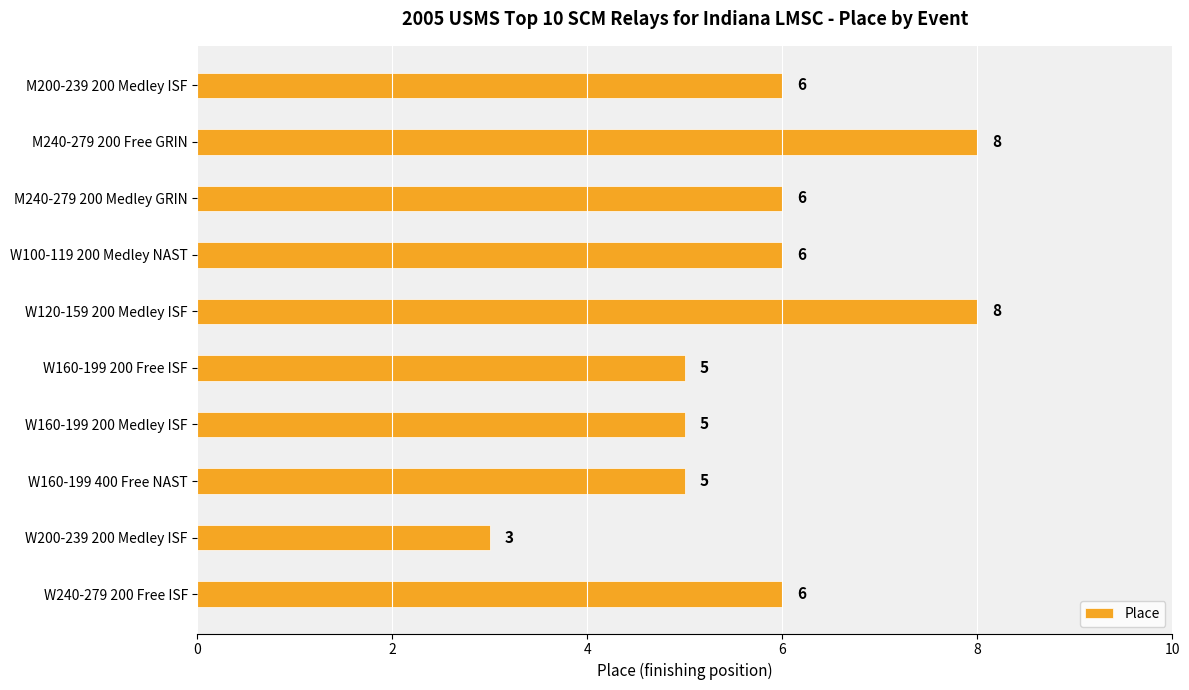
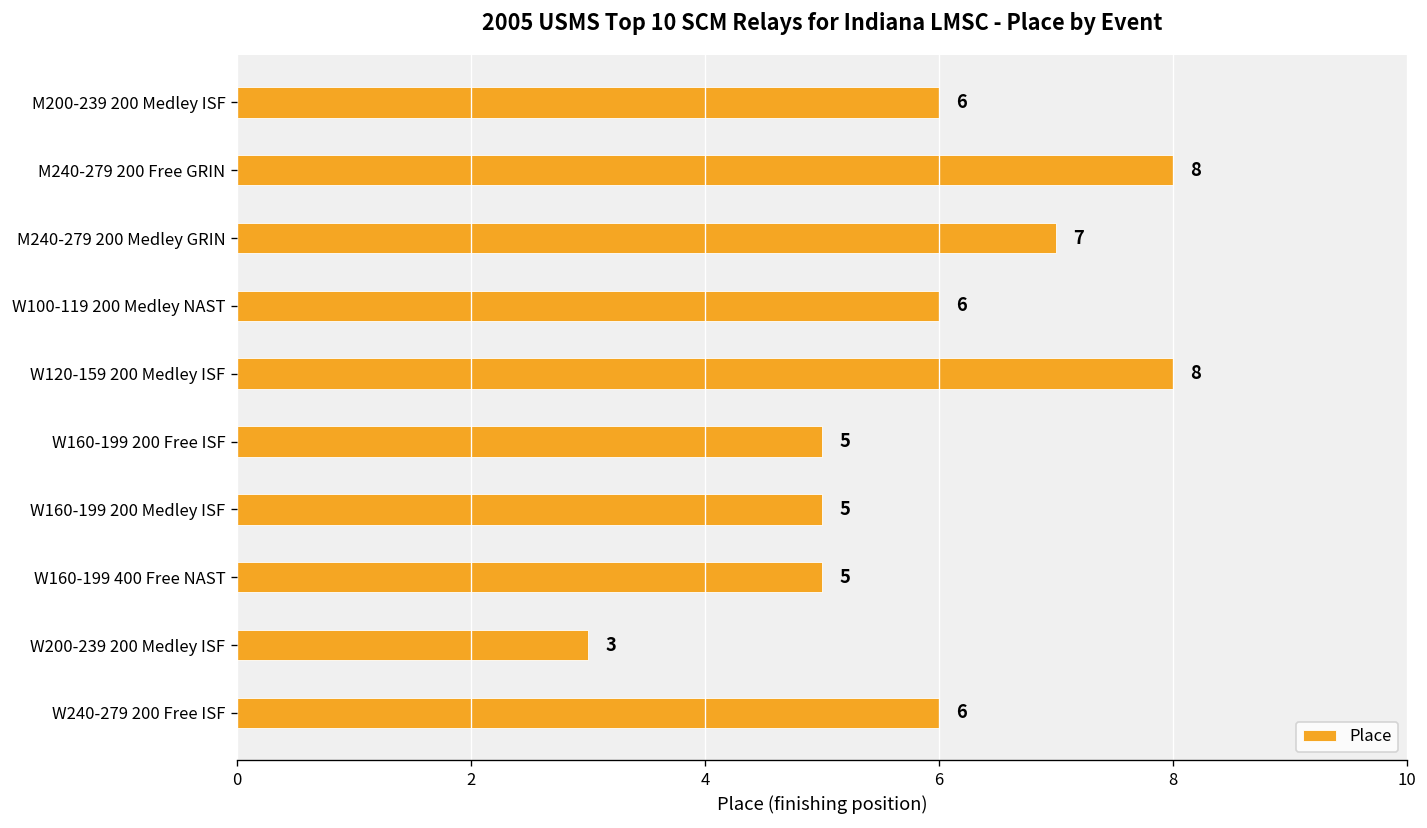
M240-279 200 Medley GRIN: 6 -> 7
